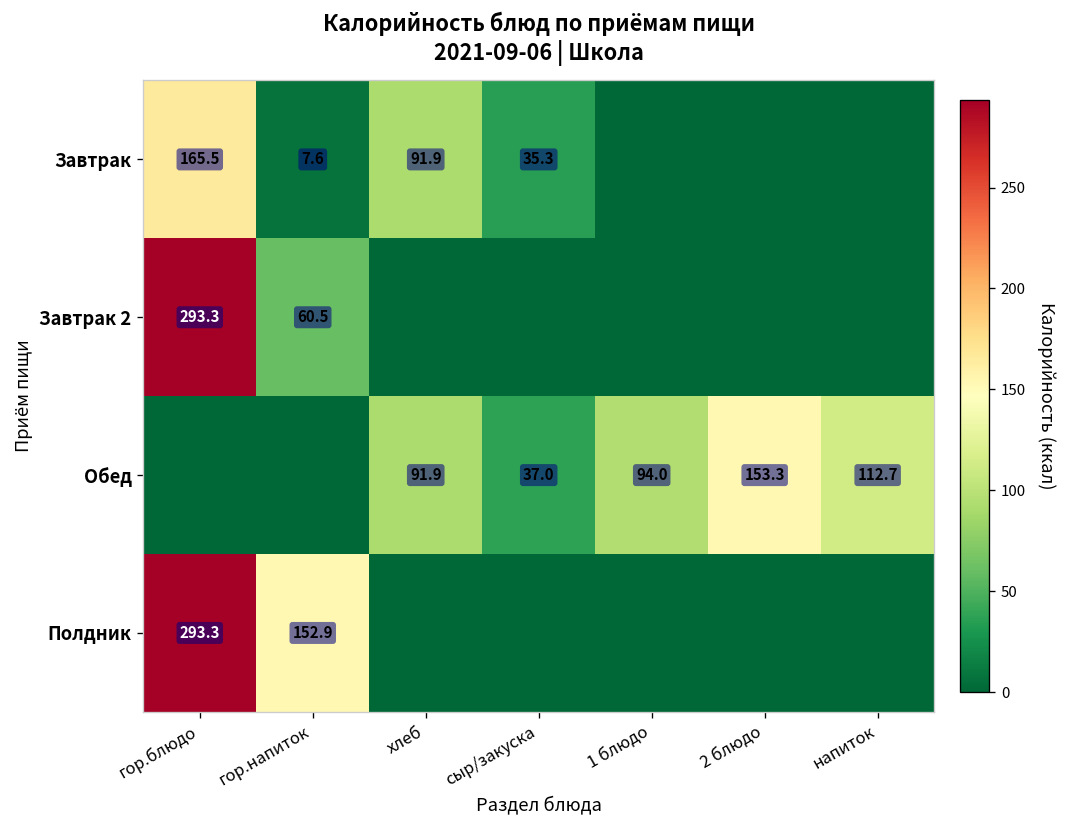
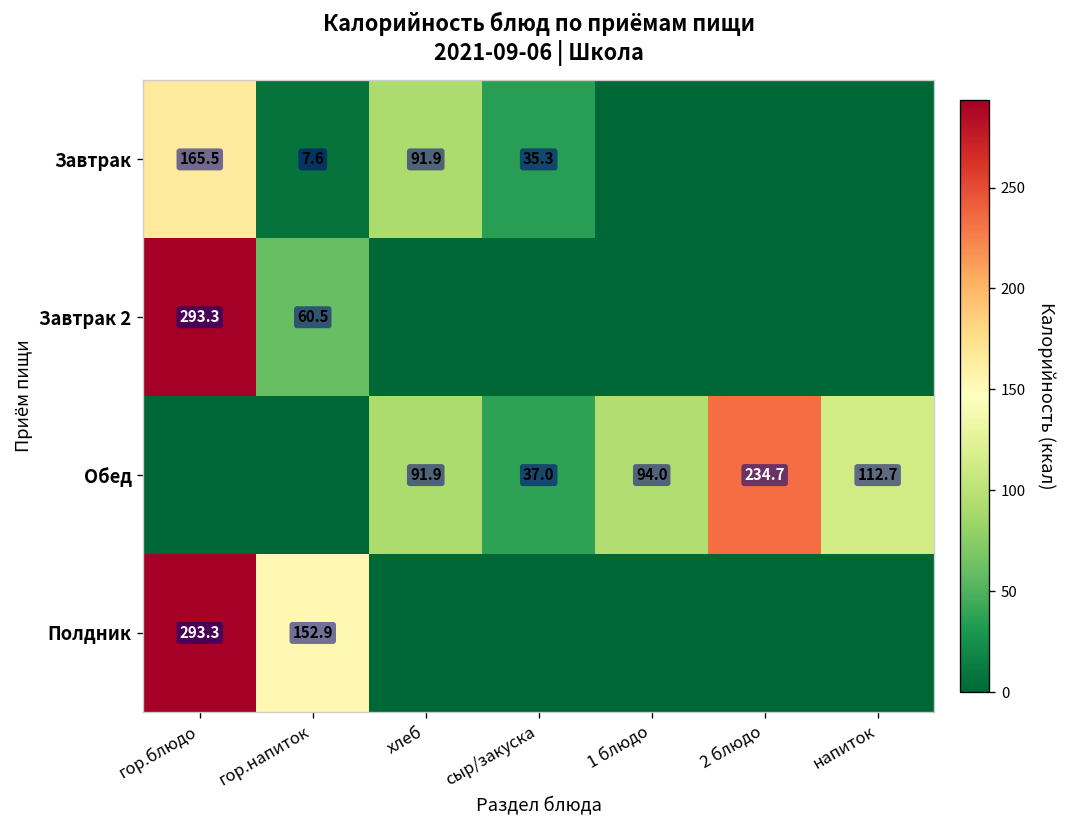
Обед, 2 блюдо: 153.3 -> 234.7
